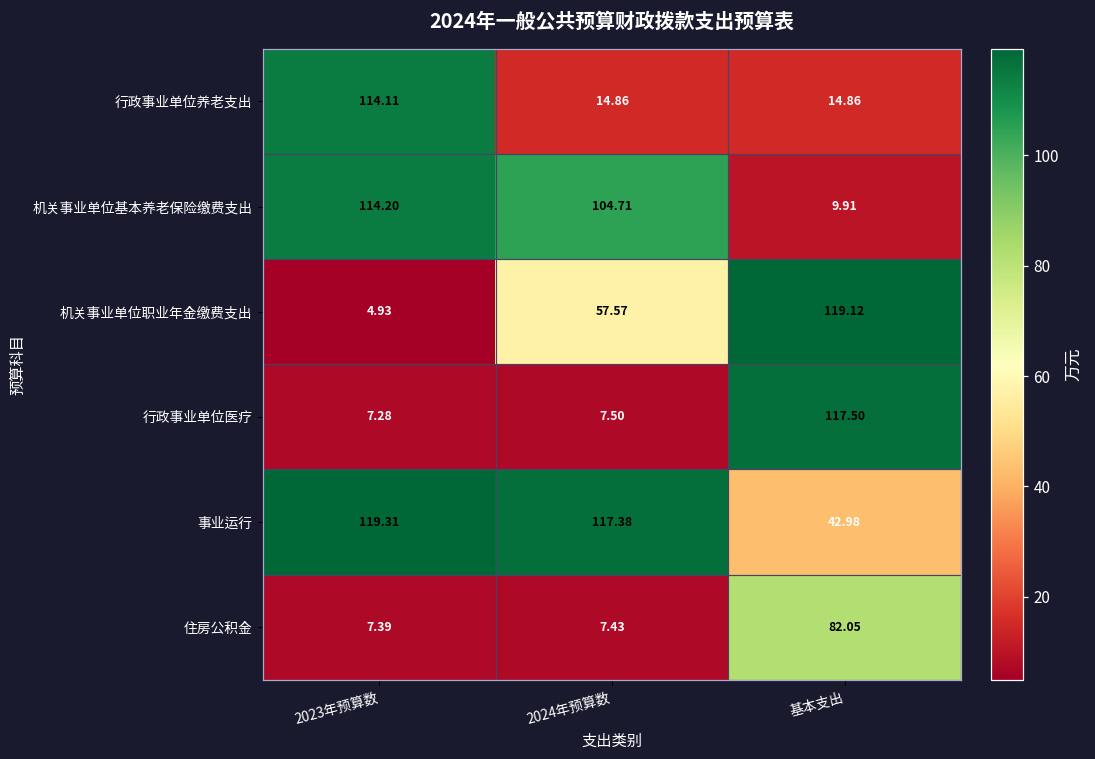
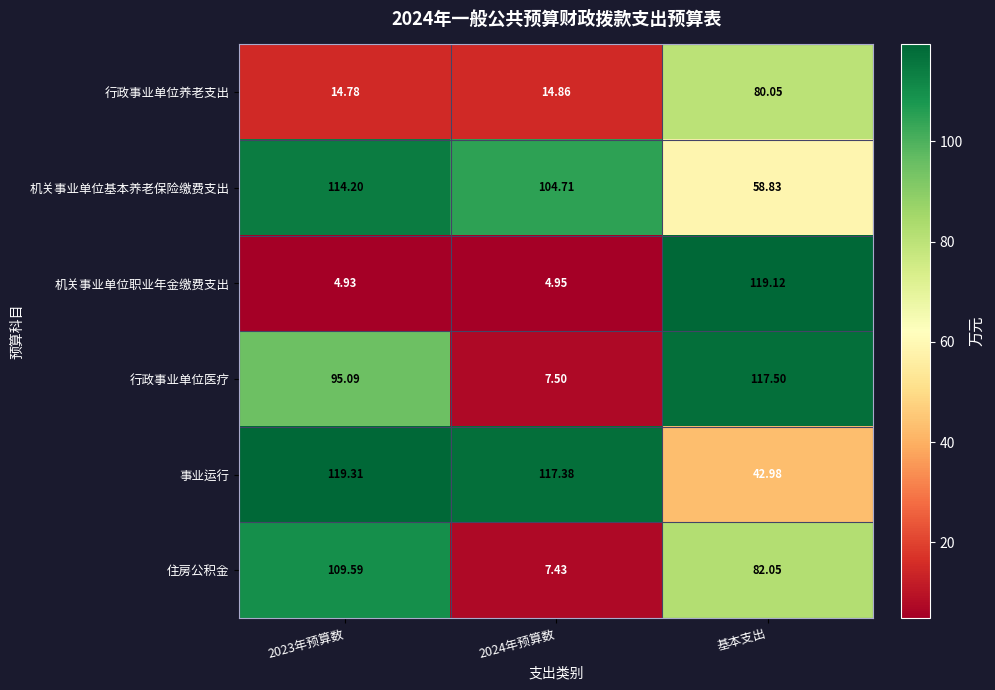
行政事业单位养老支出, 2023年预算数: 114.11 -> 14.78
行政事业单位养老支出, 基本支出: 14.86 -> 80.05
机关事业单位基本养老保险缴费支出, 基本支出: 9.91 -> 58.83
机关事业单位职业年金缴费支出, 2024年预算数: 57.57 -> 4.95
行政事业单位医疗, 2023年预算数: 7.28 -> 95.09
住房公积金, 2023年预算数: 7.39 -> 109.59
